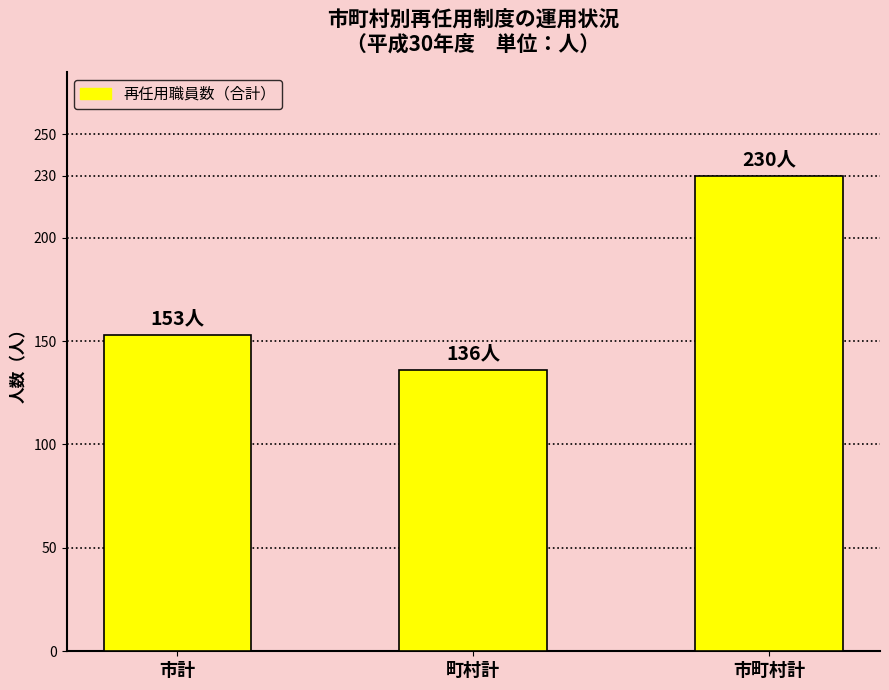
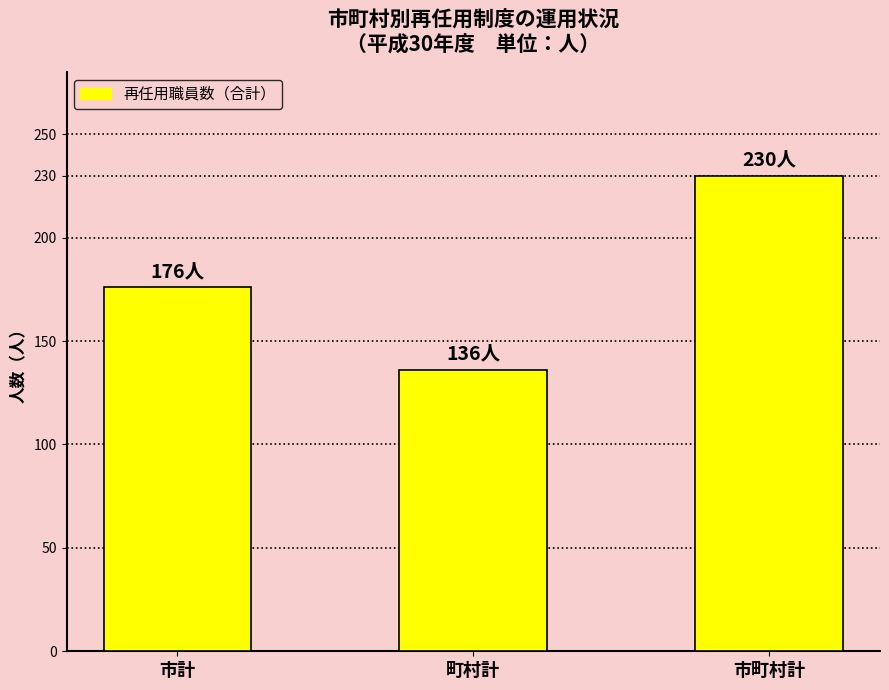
市計: 153人 -> 176人
